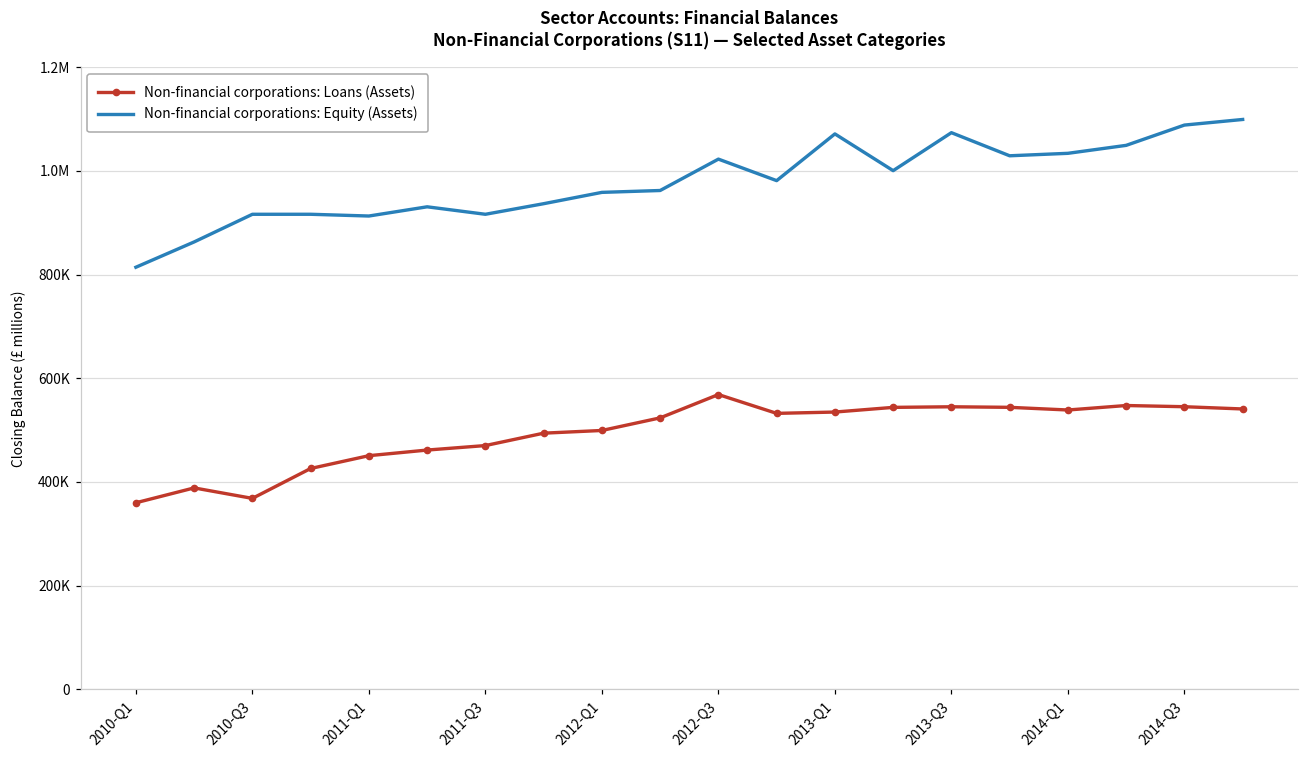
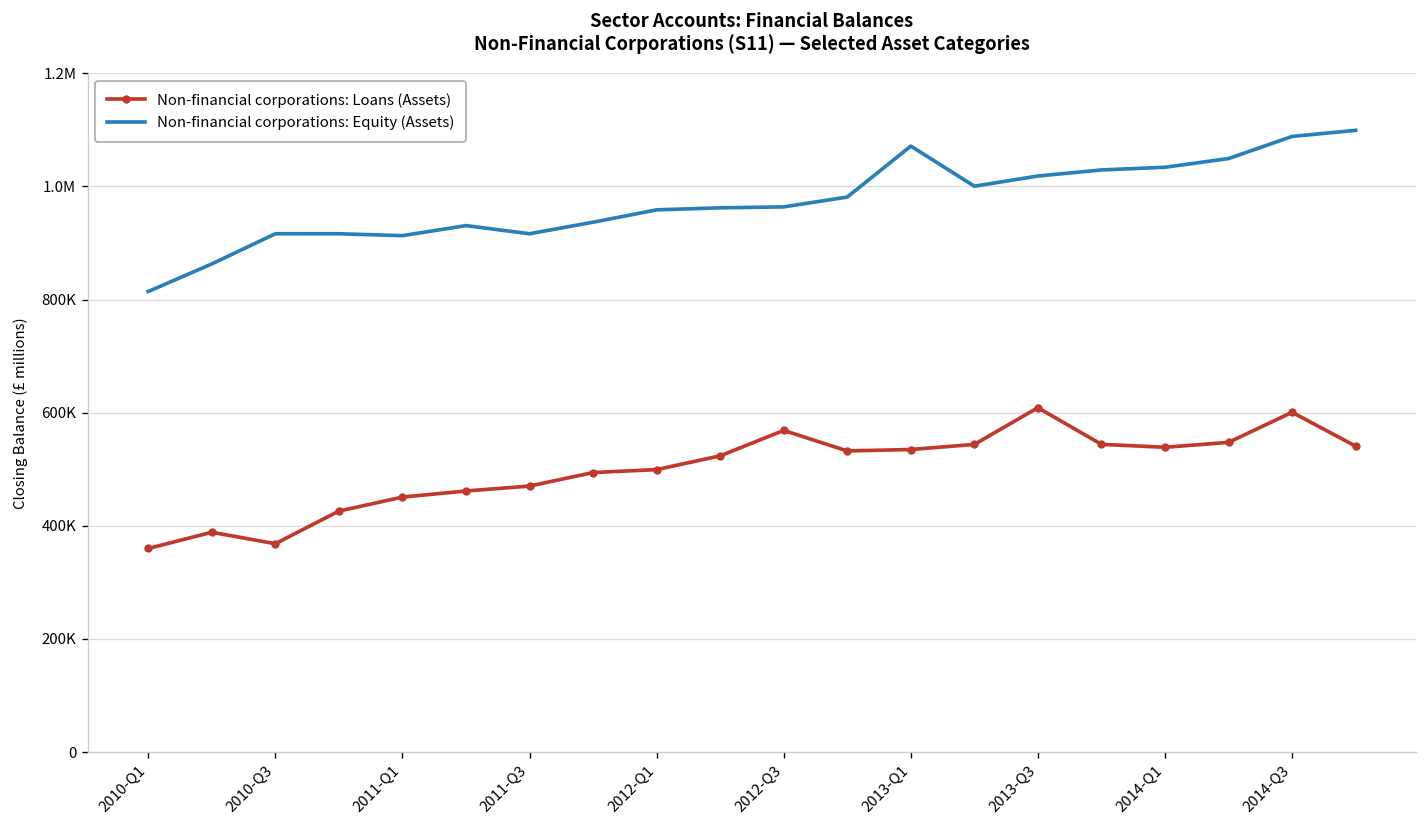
Non-financial corporations: Equity (Assets), 2012-Q3: 1020000 -> 960000
Non-financial corporations: Loans (Assets), 2013-Q3: 550000 -> 610000
Non-financial corporations: Equity (Assets), 2013-Q3: 1070000 -> 1020000
Non-financial corporations: Loans (Assets), 2014-Q3: 550000 -> 600000
